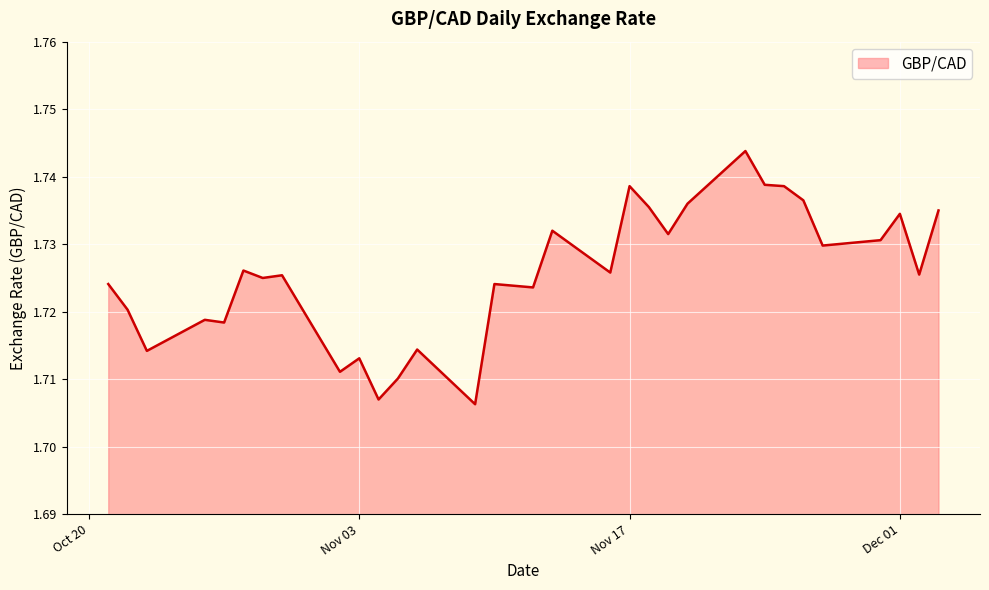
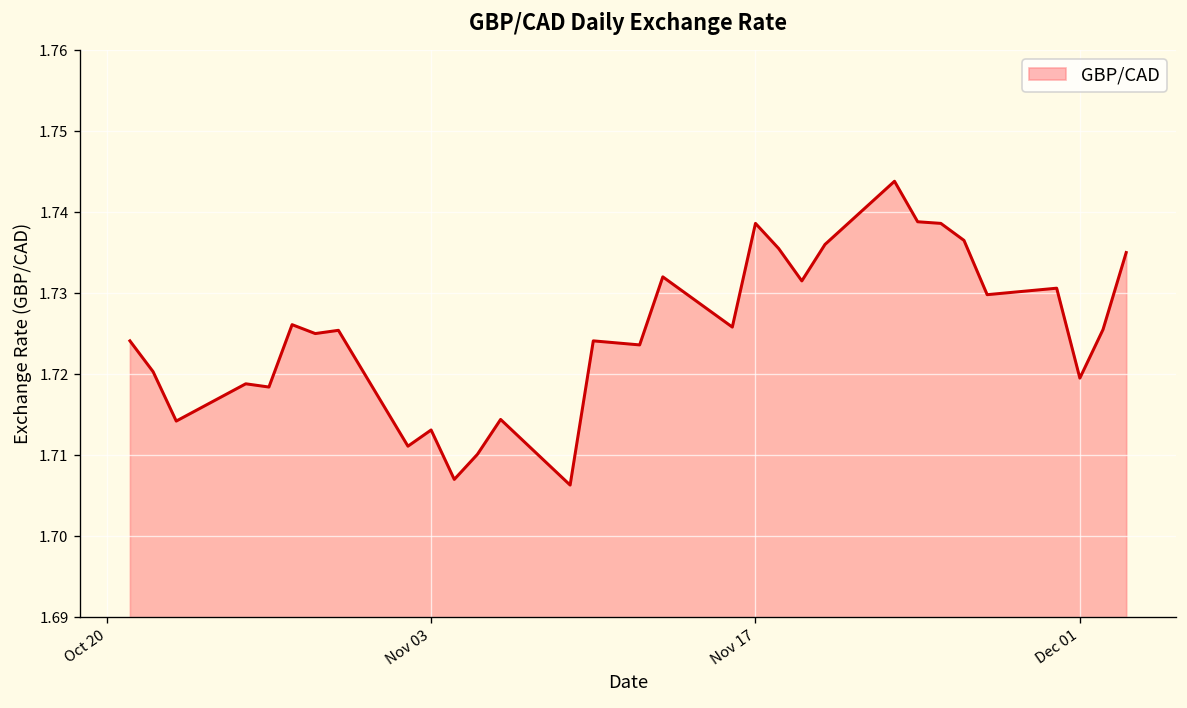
Dec 01: 1.735 -> 1.720
